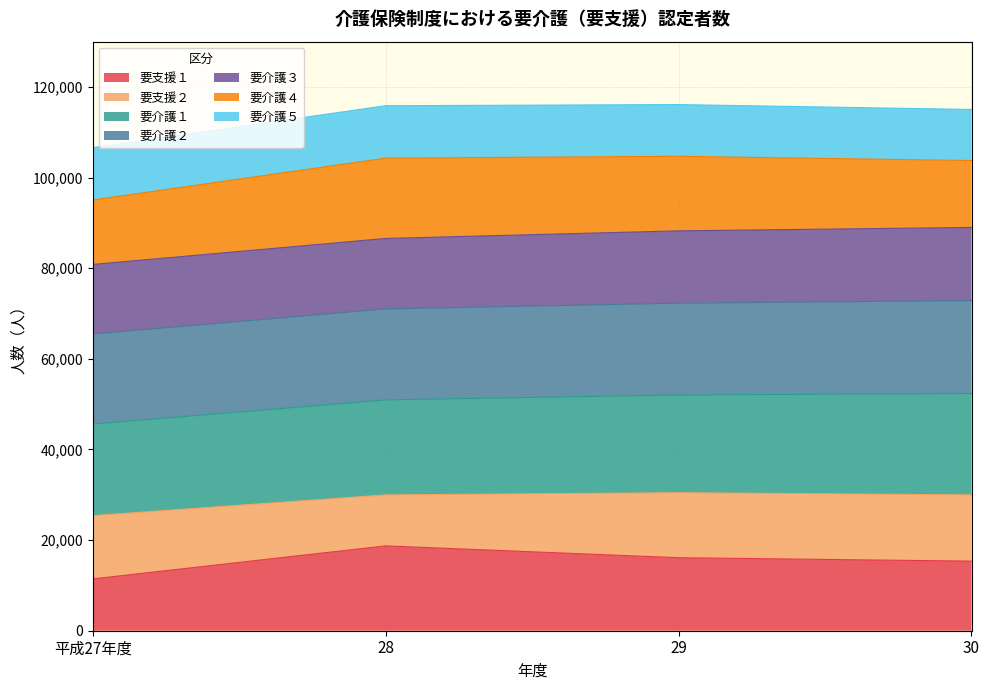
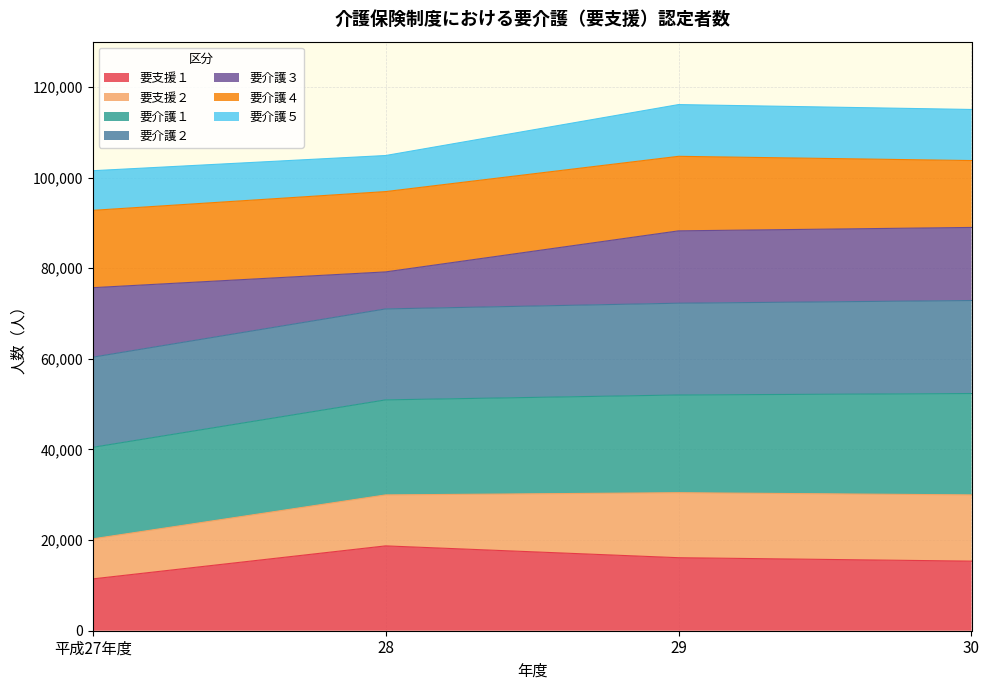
要支援２, 平成27年度: 14,000 -> 9,000
要介護４, 平成27年度: 14,000 -> 17,000
要介護５, 平成27年度: 12,000 -> 9,000
要介護３, 28: 16,000 -> 8,000
要介護５, 28: 12,000 -> 8,000
